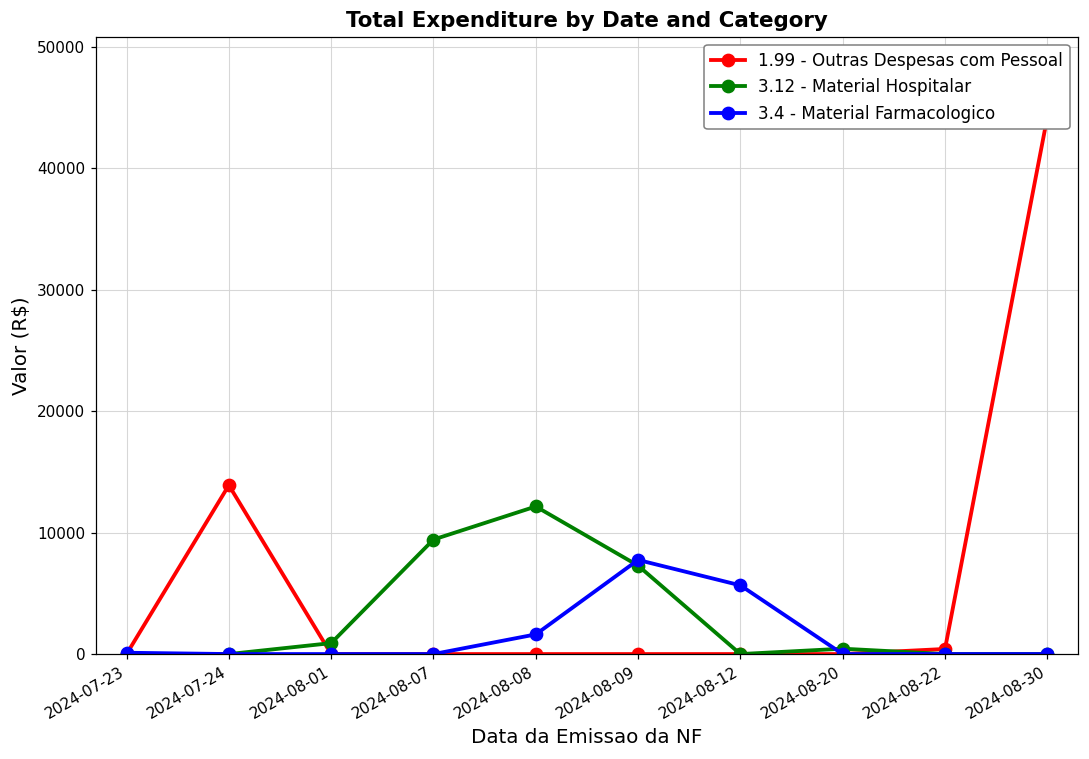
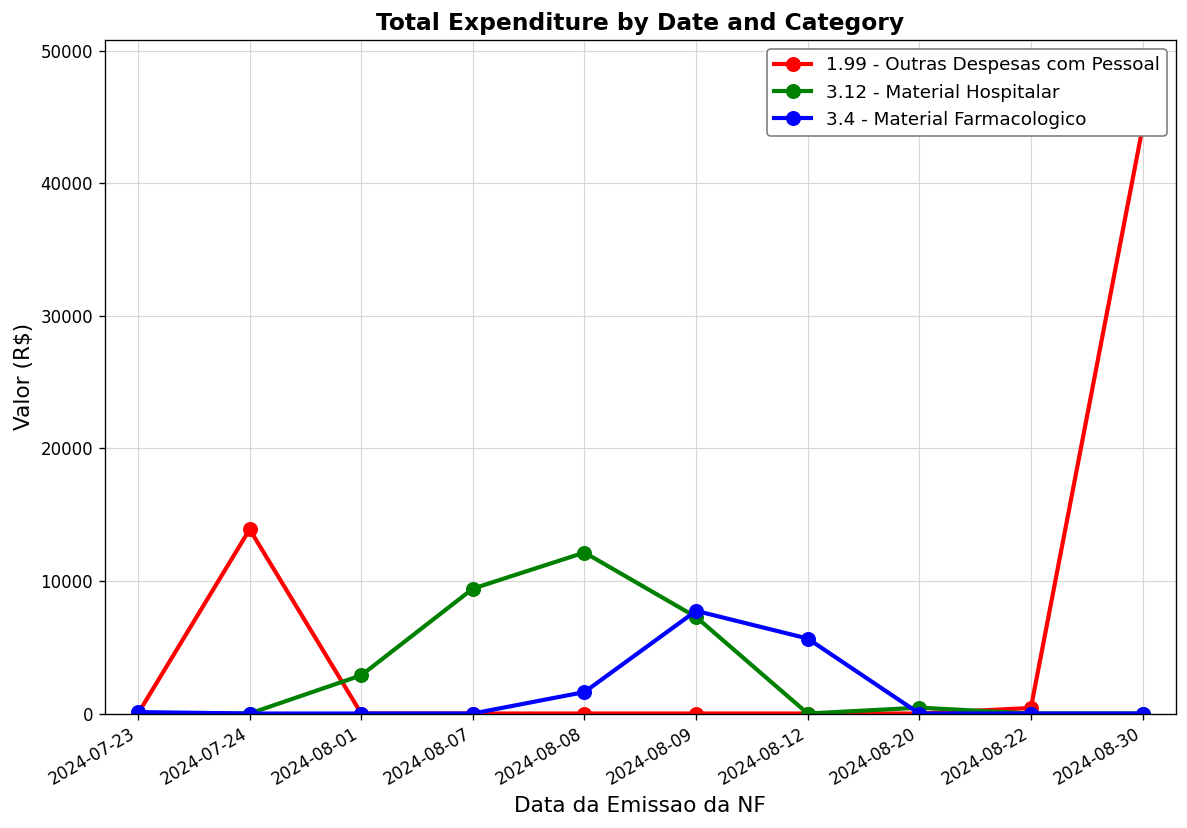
3.12 - Material Hospitalar, 2024-08-01: 900 -> 2900
